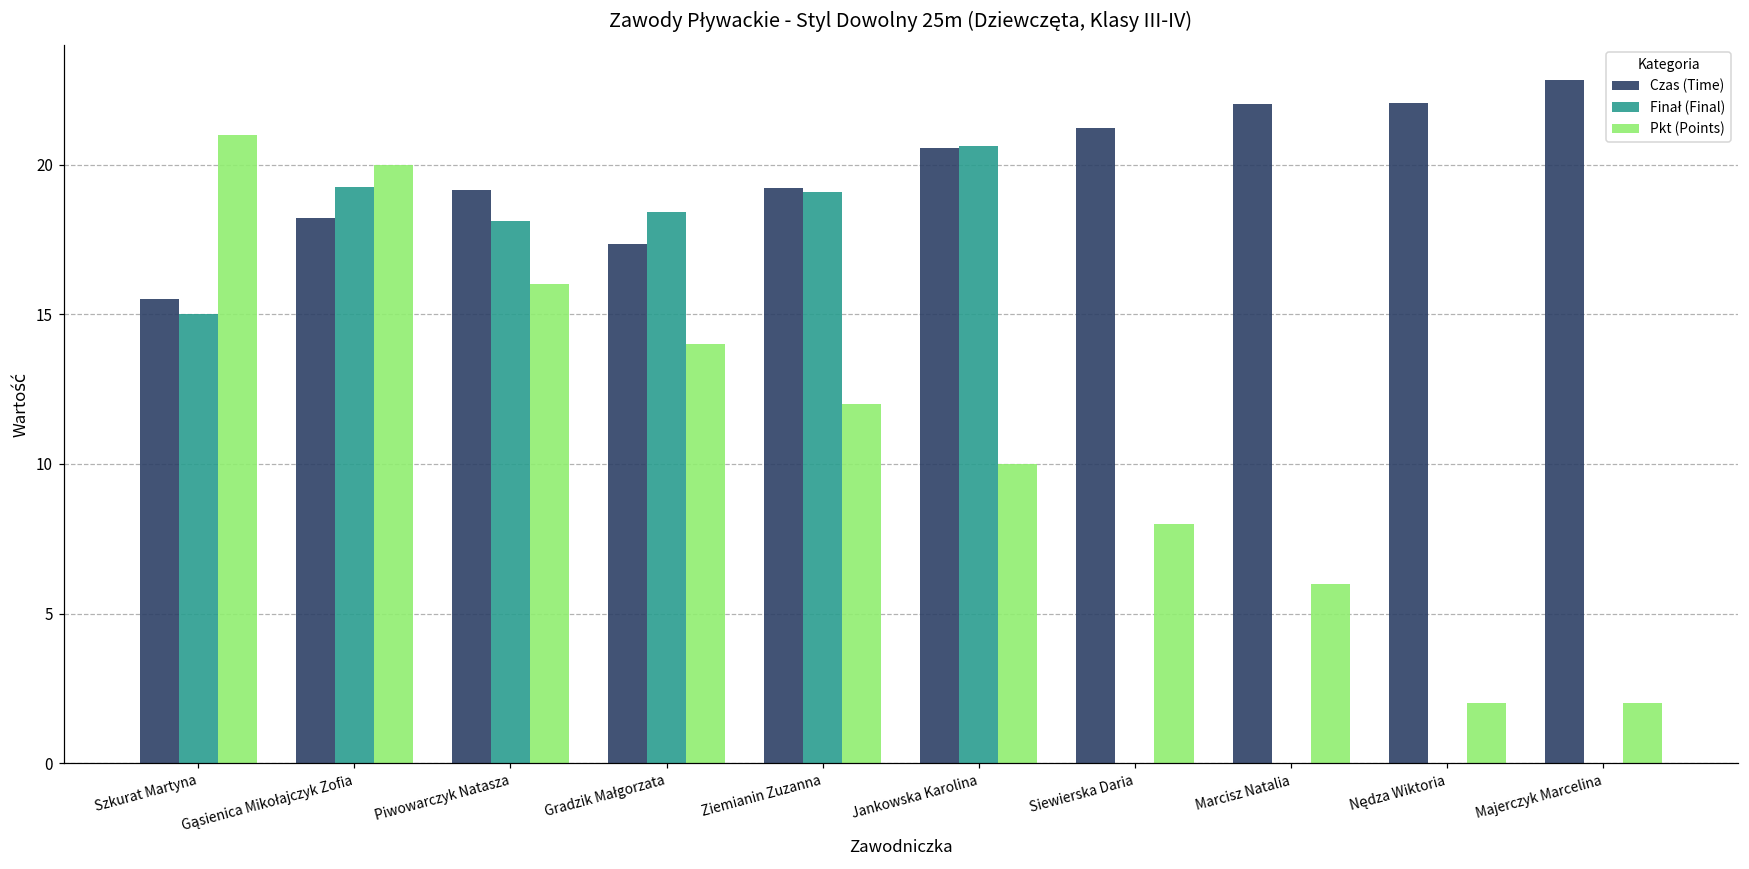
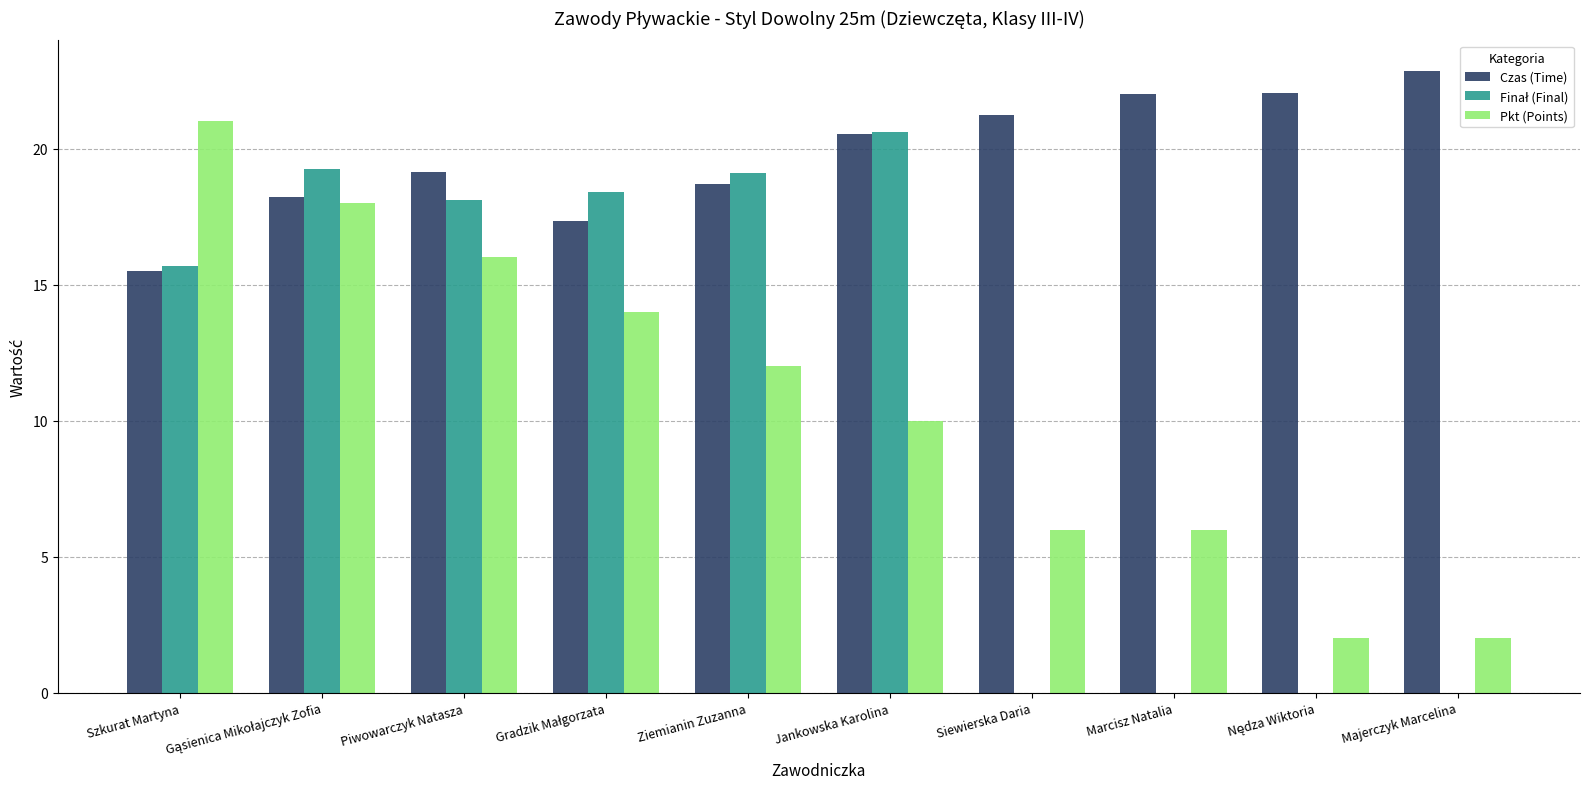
Finał (Final), Szkurat Martyna: 15.0 -> 15.7
Pkt (Points), Gąsienica Mikołajczyk Zofia: 20 -> 18
Czas (Time), Ziemianin Zuzanna: 19.2 -> 18.7
Pkt (Points), Siewierska Daria: 8 -> 6
